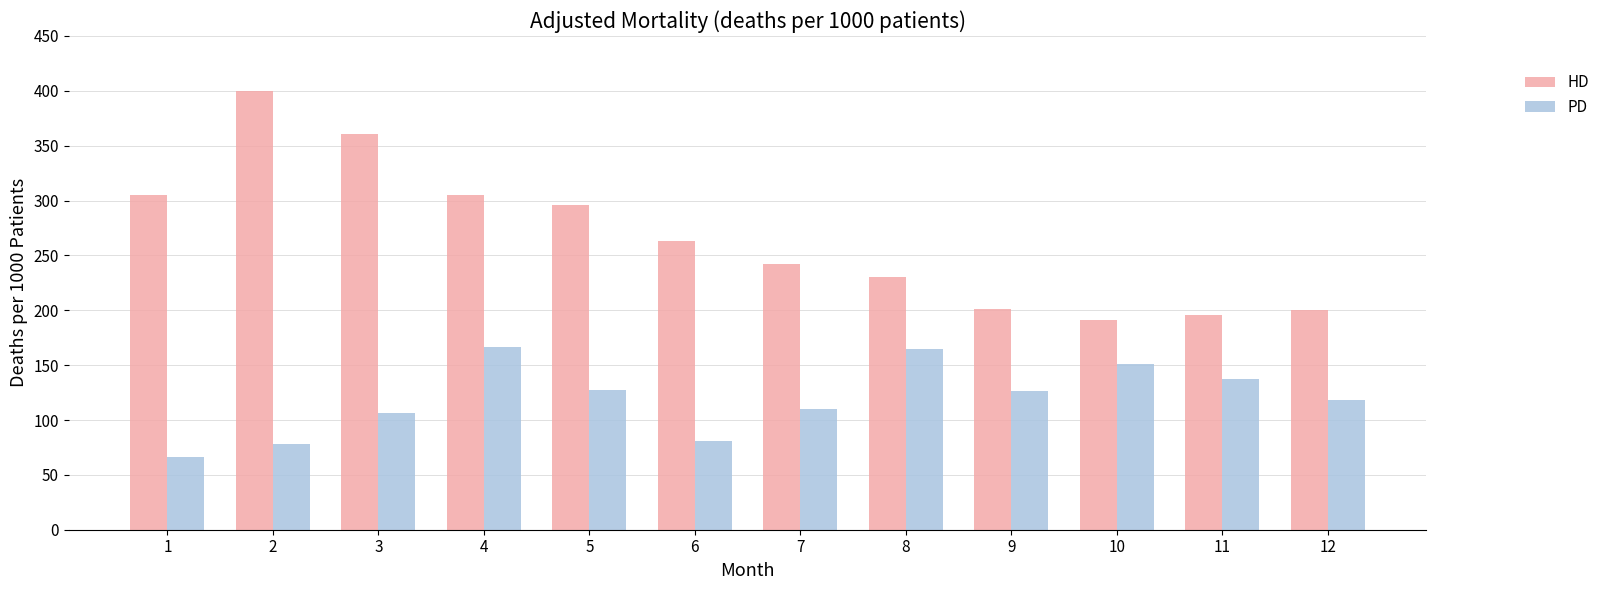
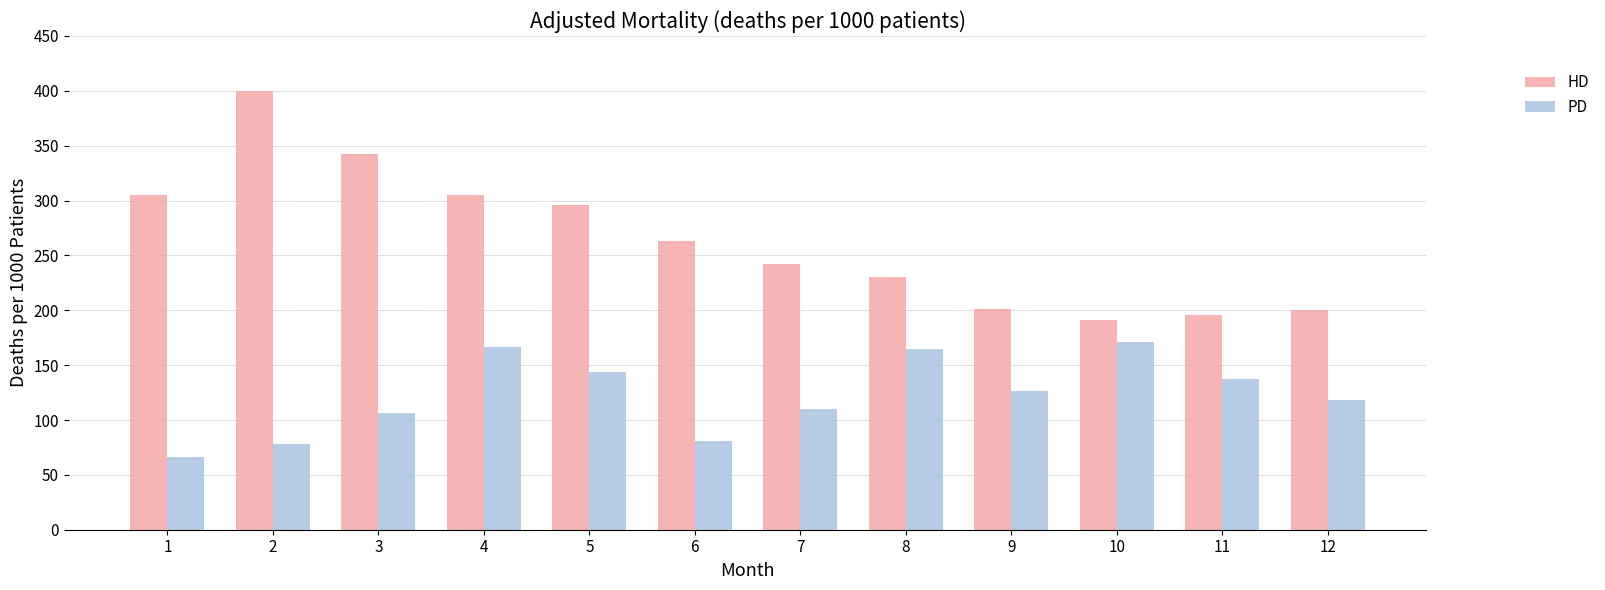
HD, 3: 361 -> 343
PD, 5: 127 -> 144
PD, 10: 151 -> 171
